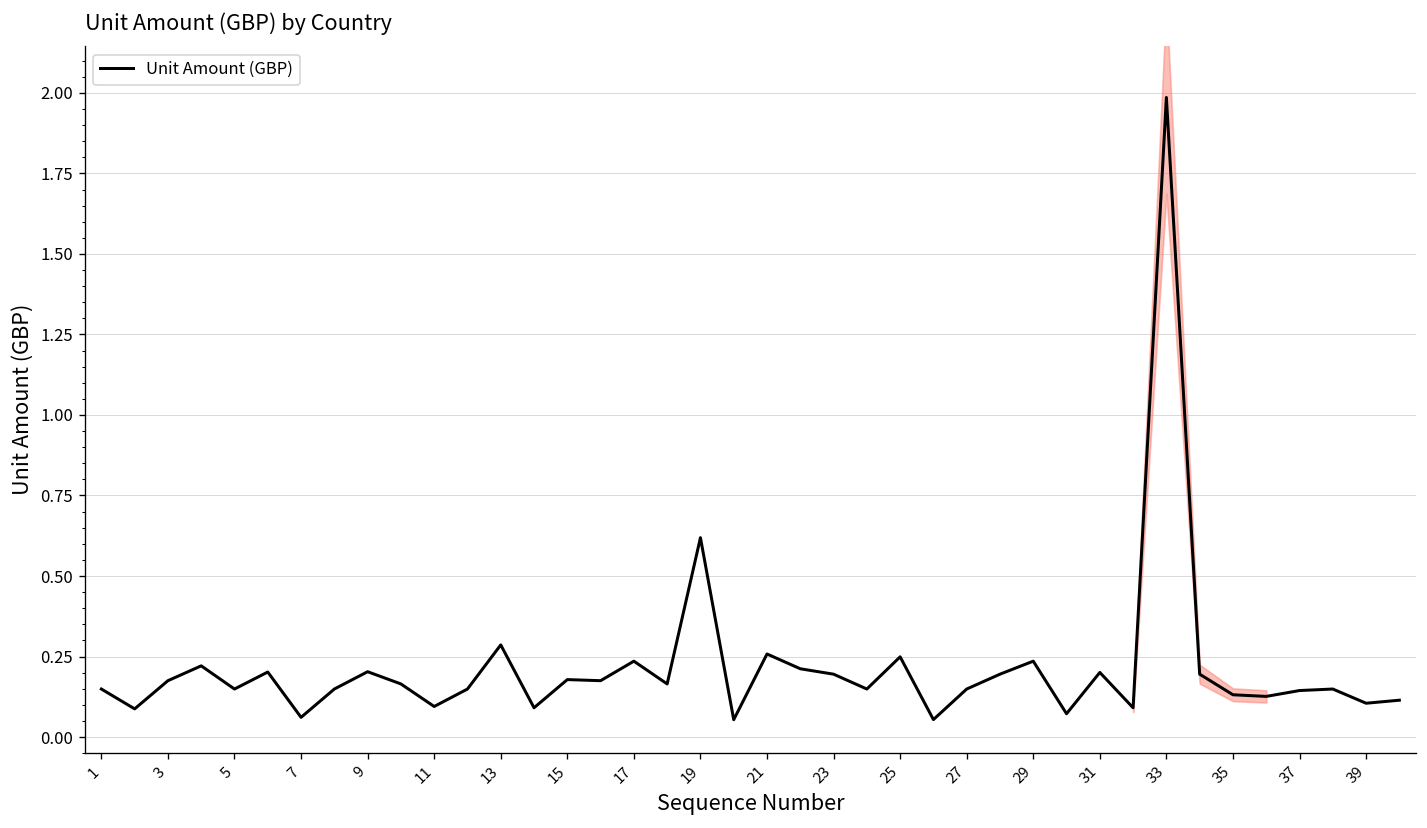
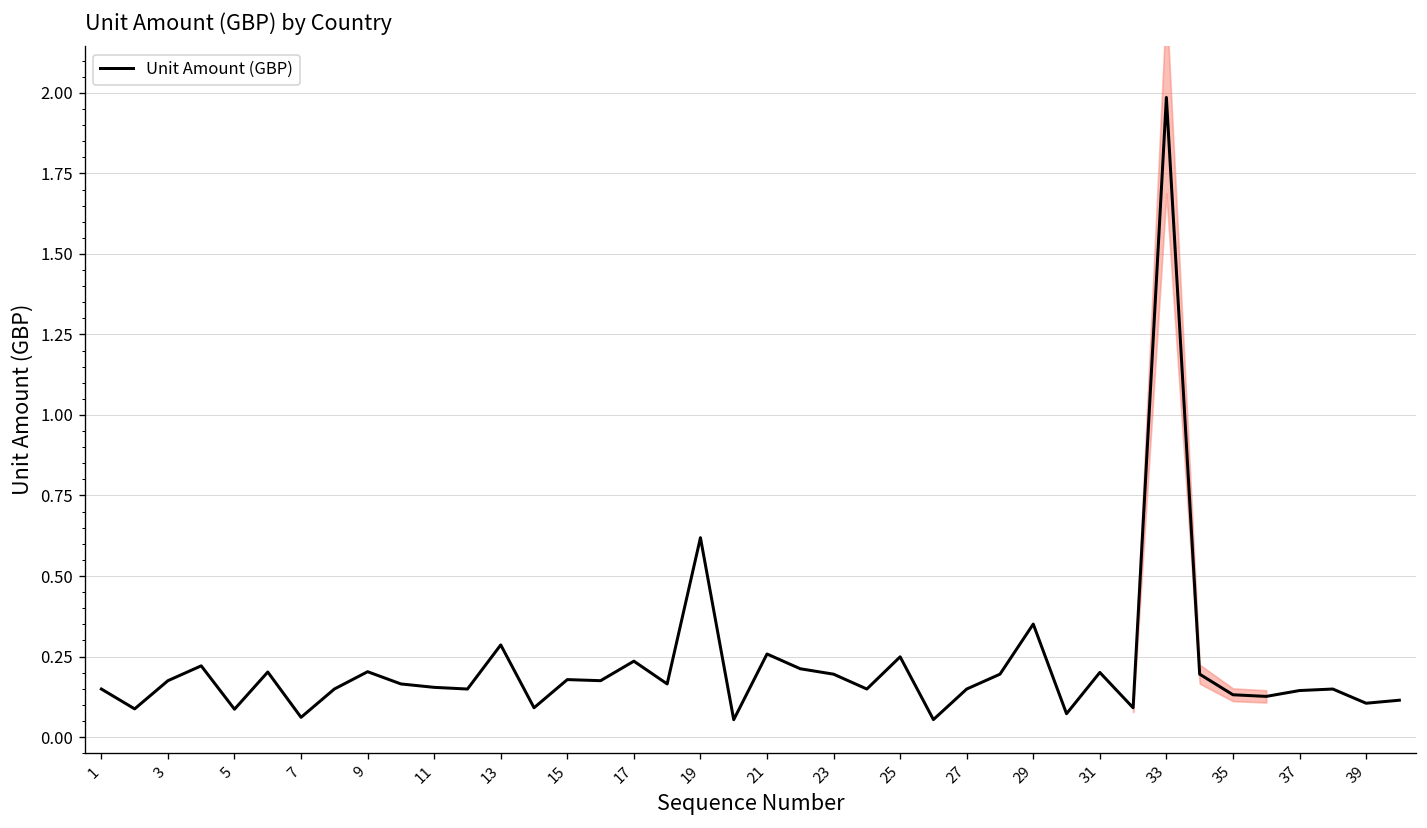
Unit Amount (GBP), 5: 0.15 -> 0.09
Unit Amount (GBP), 11: 0.09 -> 0.15
Unit Amount (GBP), 29: 0.24 -> 0.35
